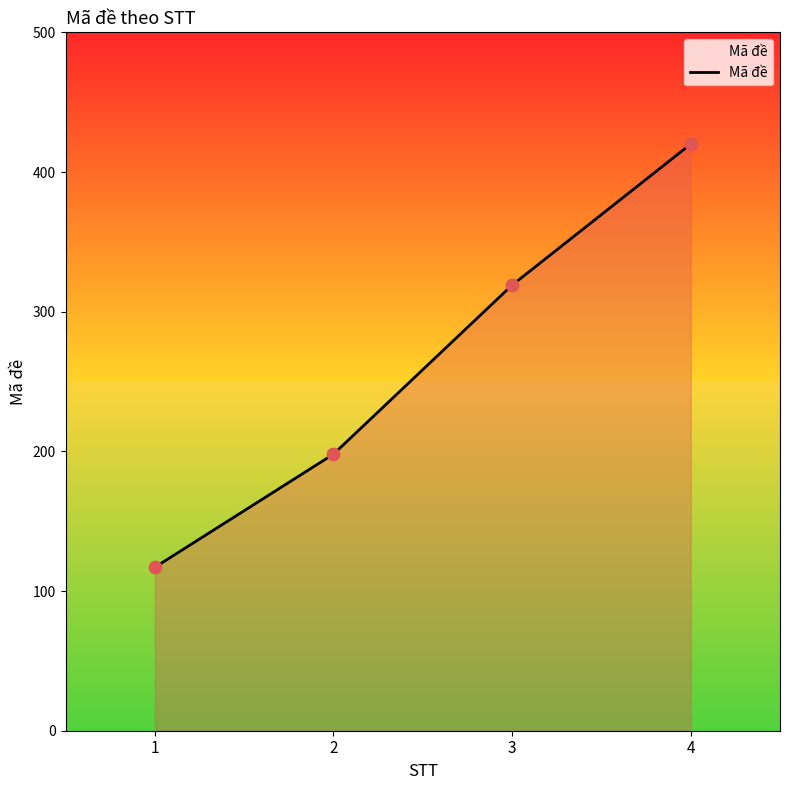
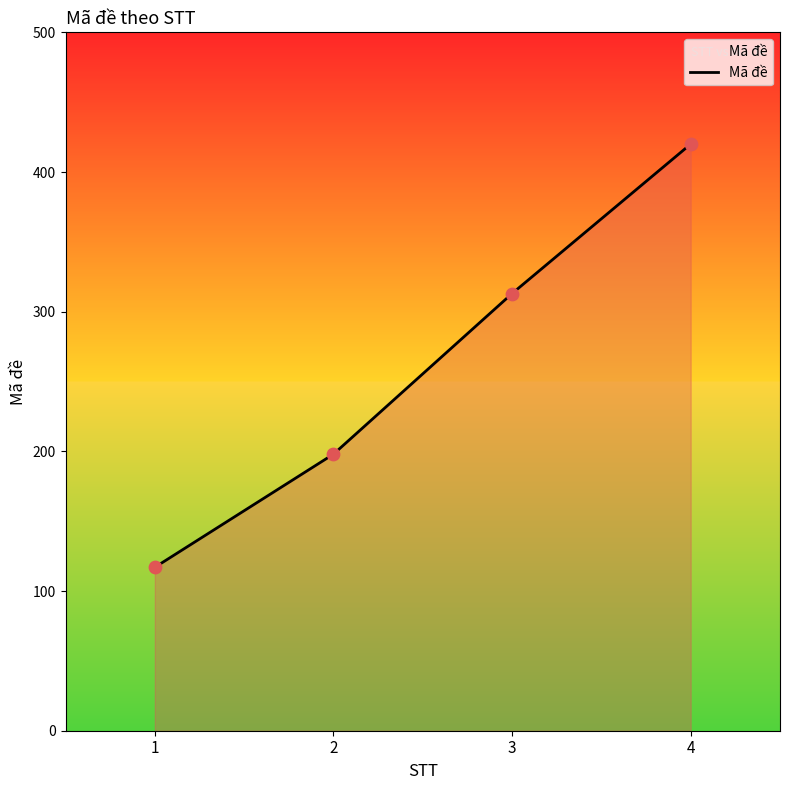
3: 319 -> 313
